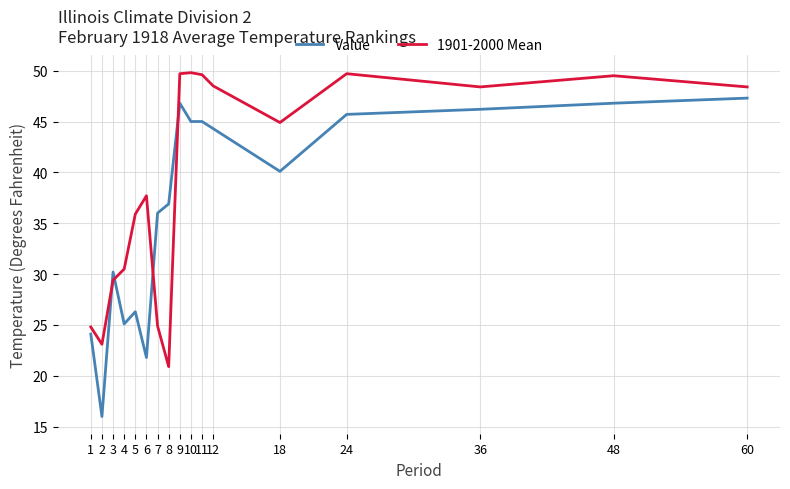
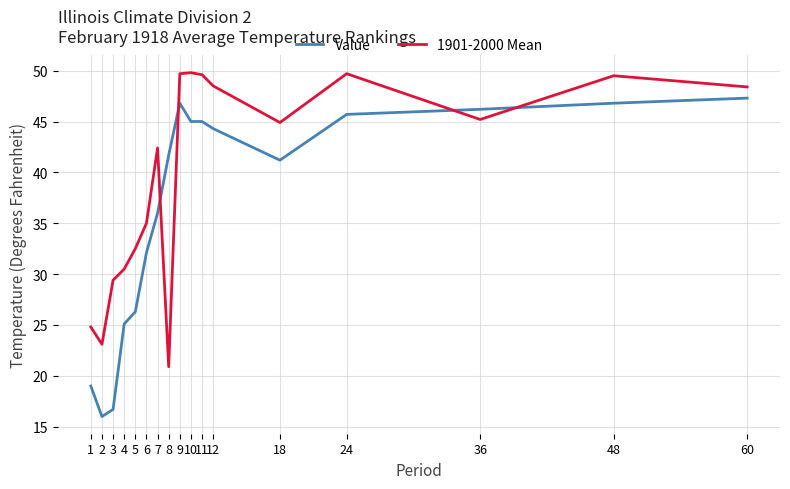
Value, 1: 24.1 -> 19.0
Value, 3: 30.2 -> 16.7
1901-2000 Mean, 5: 35.9 -> 32.5
Value, 6: 21.8 -> 32.1
1901-2000 Mean, 6: 37.7 -> 35.0
1901-2000 Mean, 7: 24.9 -> 42.4
Value, 8: 36.9 -> 41.7
Value, 18: 40.1 -> 41.2
1901-2000 Mean, 36: 48.4 -> 45.2
